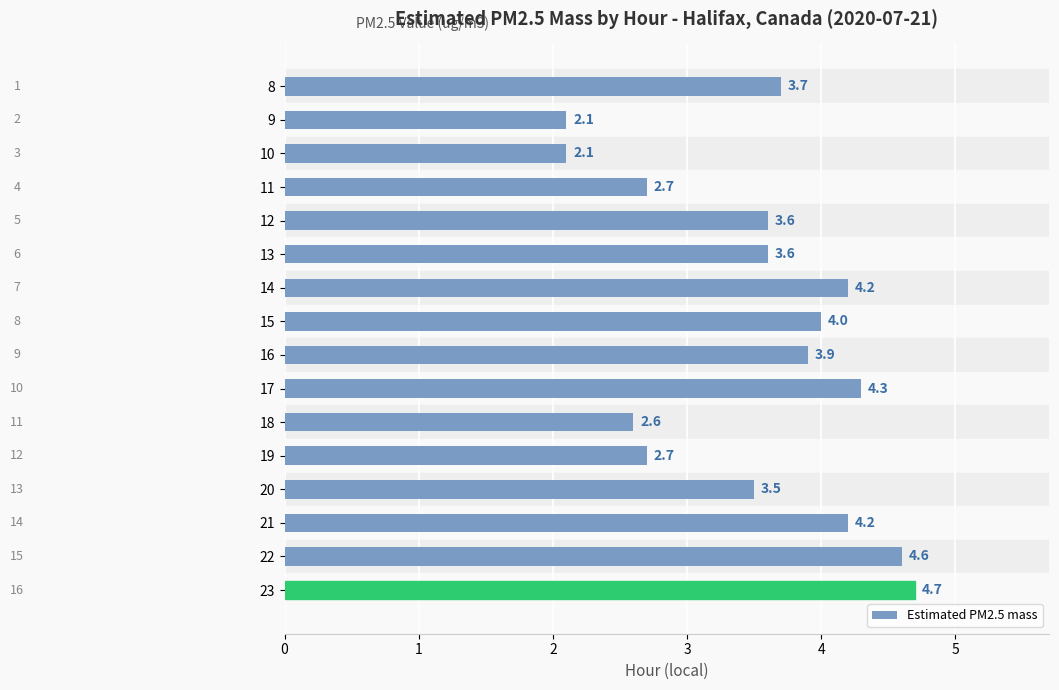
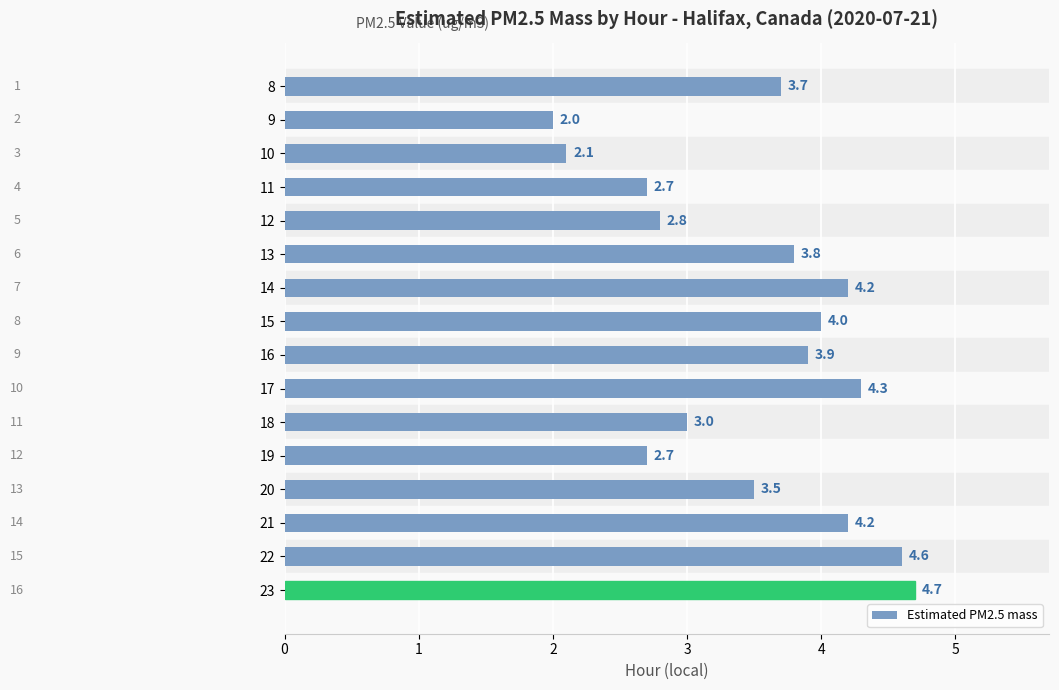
9: 2.1 -> 2.0
12: 3.6 -> 2.8
13: 3.6 -> 3.8
18: 2.6 -> 3.0
